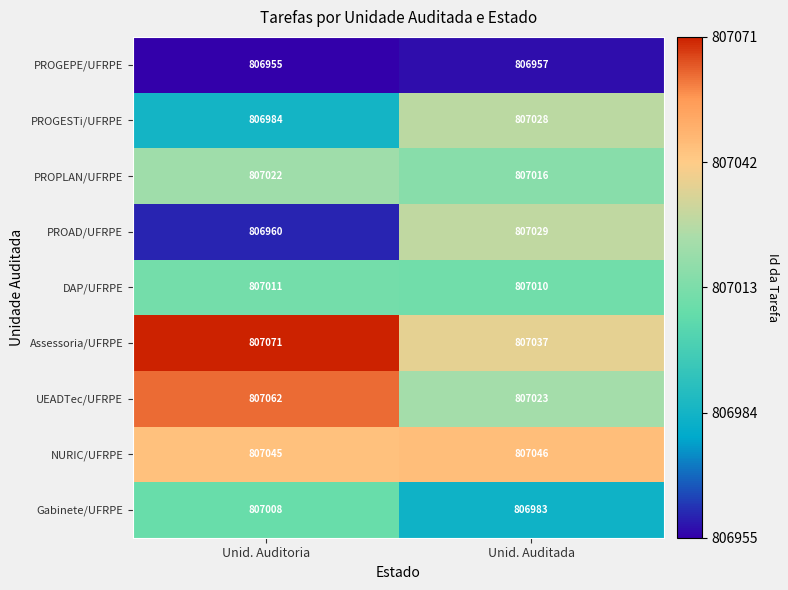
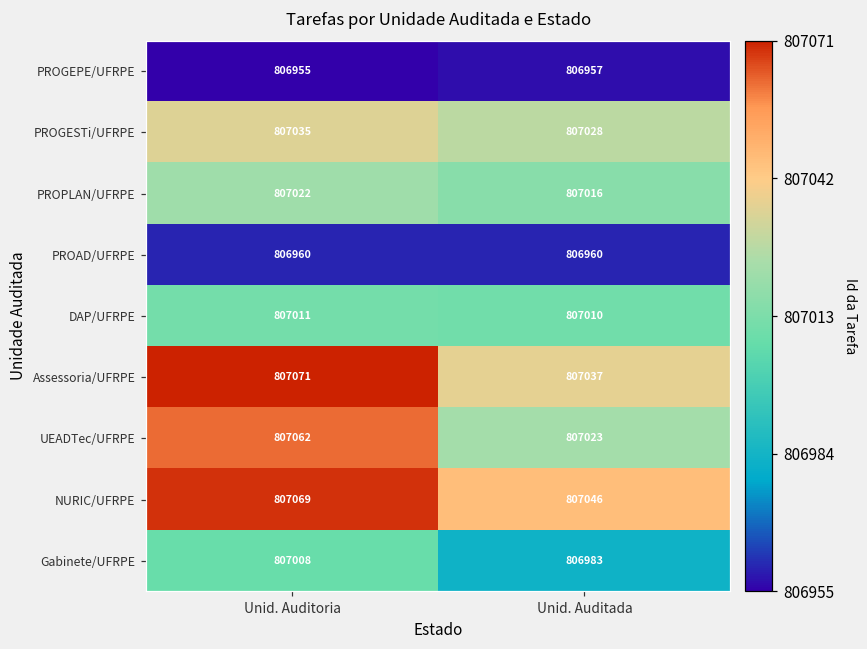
PROGESTi/UFRPE, Unid. Auditoria: 806984 -> 807035
PROAD/UFRPE, Unid. Auditada: 807029 -> 806960
NURIC/UFRPE, Unid. Auditoria: 807045 -> 807069
